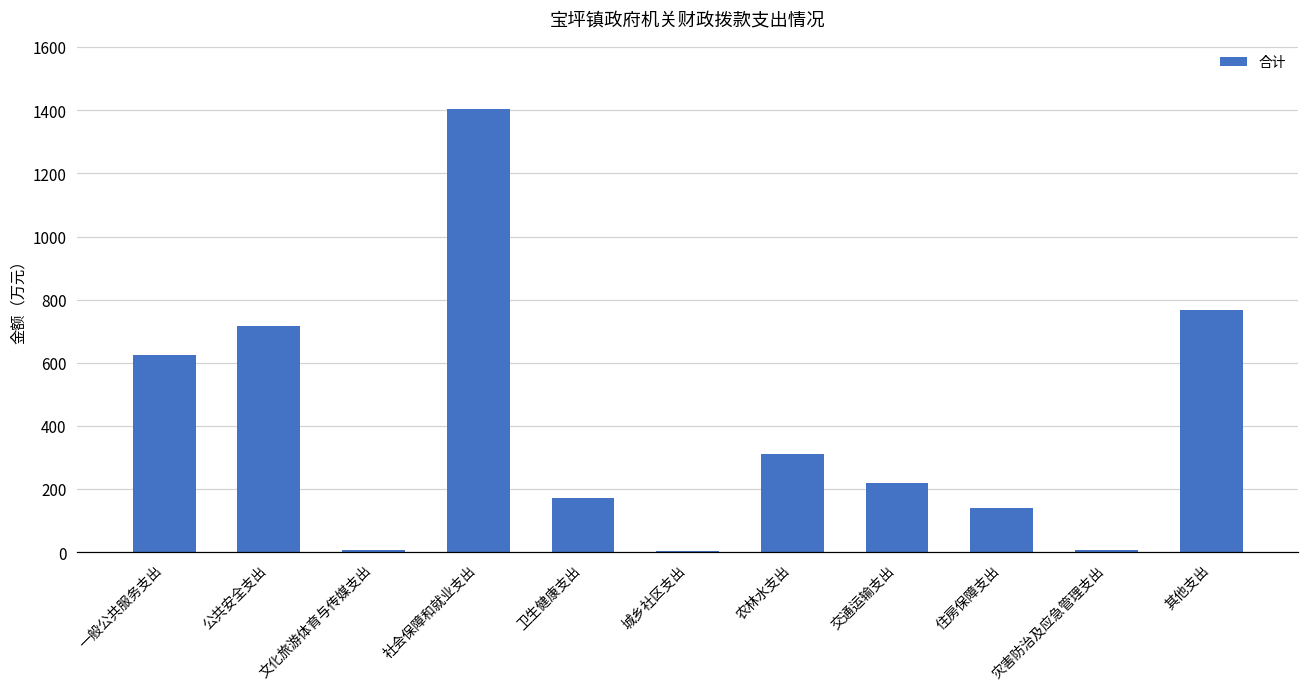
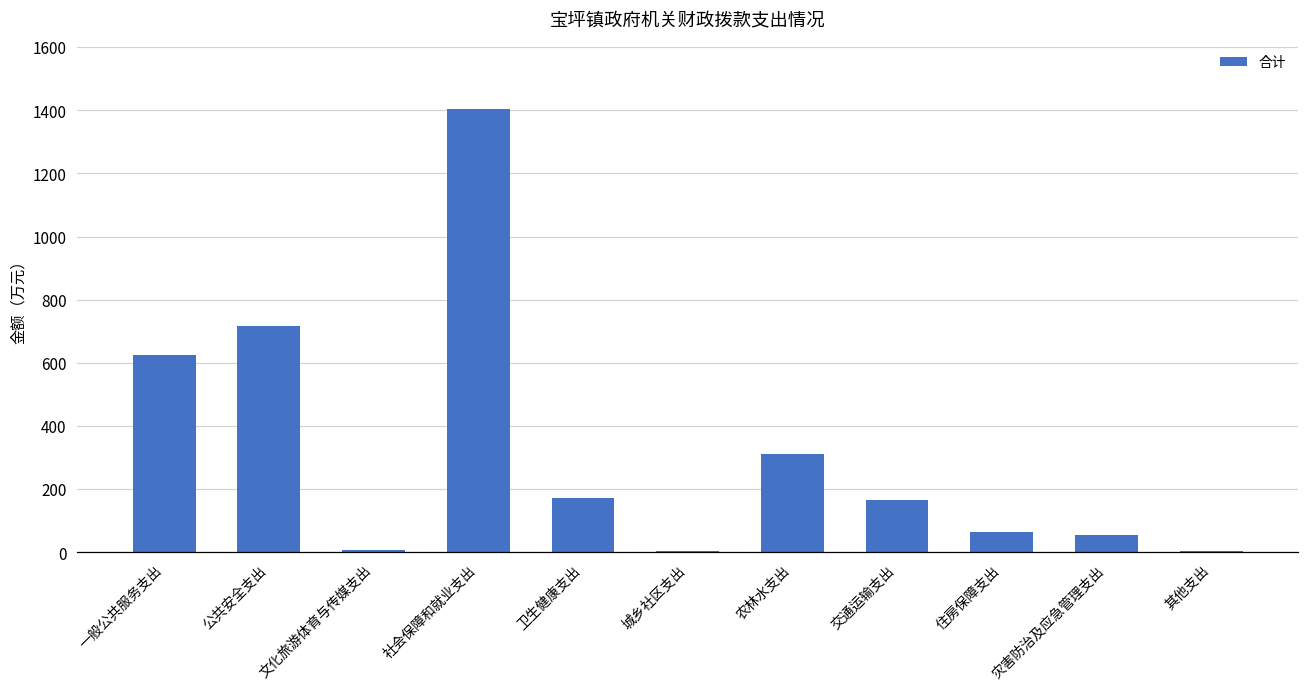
交通运输支出: 220 -> 160
住房保障支出: 140 -> 60
灾害防治及应急管理支出: 10 -> 60
其他支出: 770 -> 10
